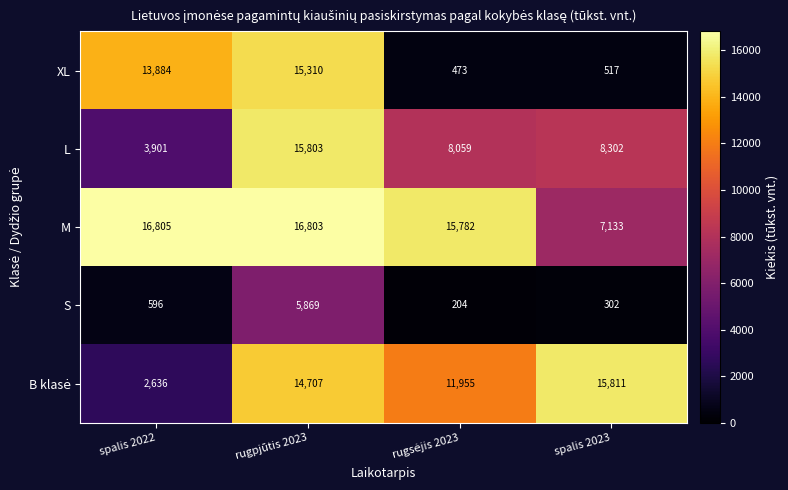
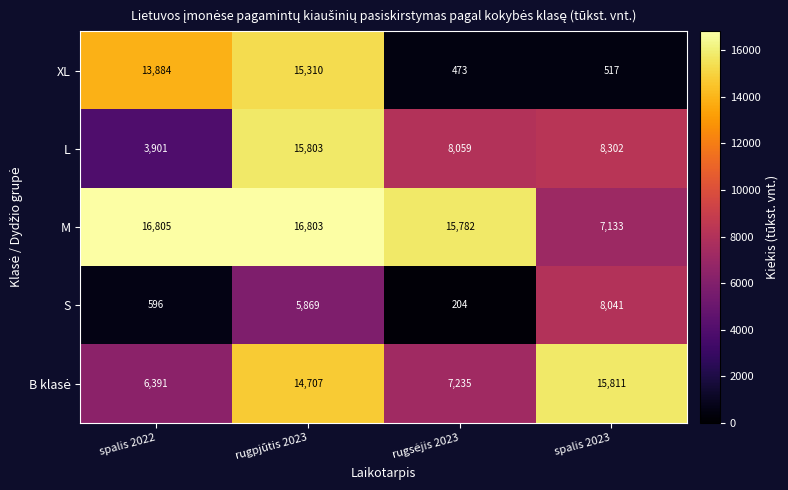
S, spalis 2023: 302 -> 8,041
B klasė, spalis 2022: 2,636 -> 6,391
B klasė, rugsėjis 2023: 11,955 -> 7,235
